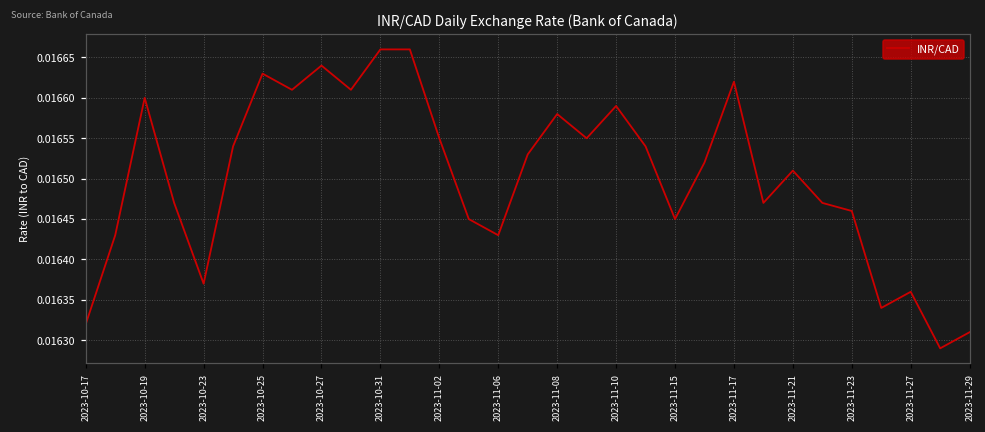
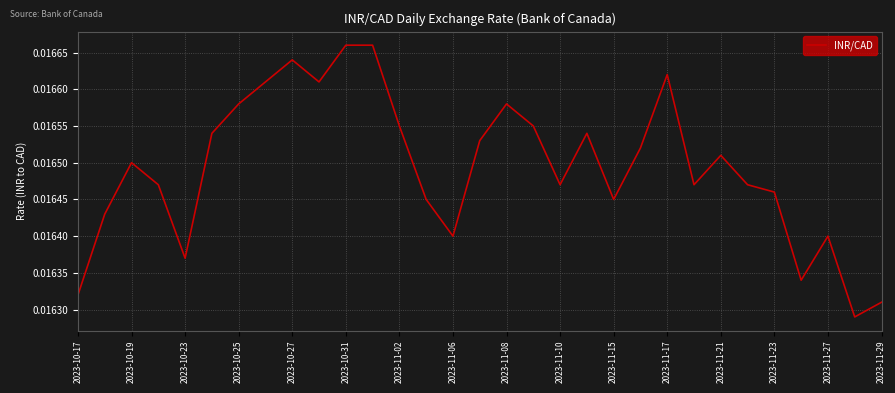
2023-10-19: 0.0166 -> 0.0165
2023-10-25: 0.01663 -> 0.01658
2023-11-06: 0.01643 -> 0.01640
2023-11-10: 0.01659 -> 0.01647
2023-11-27: 0.01636 -> 0.01640
